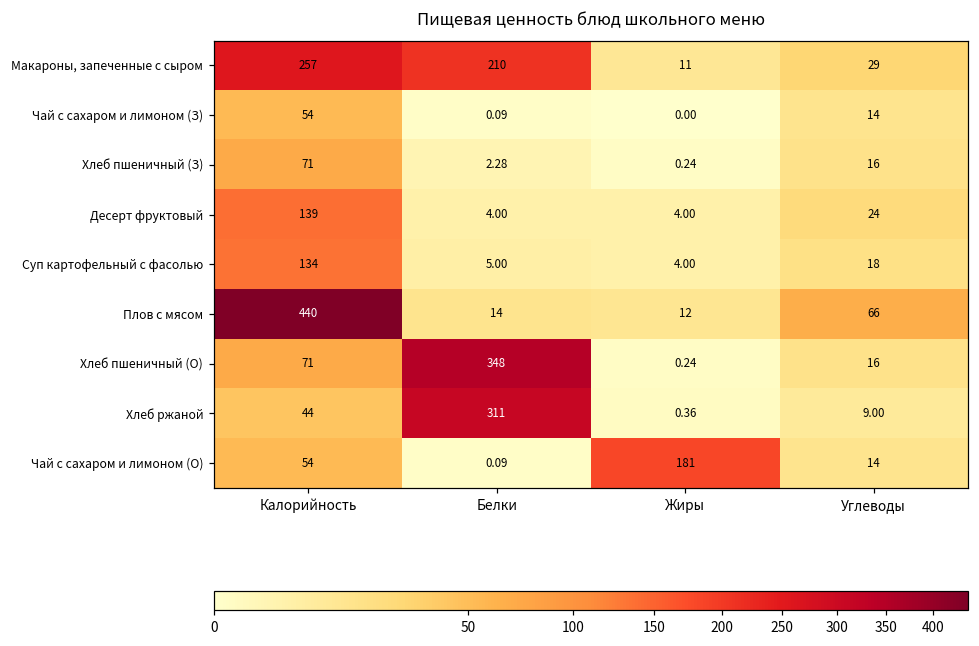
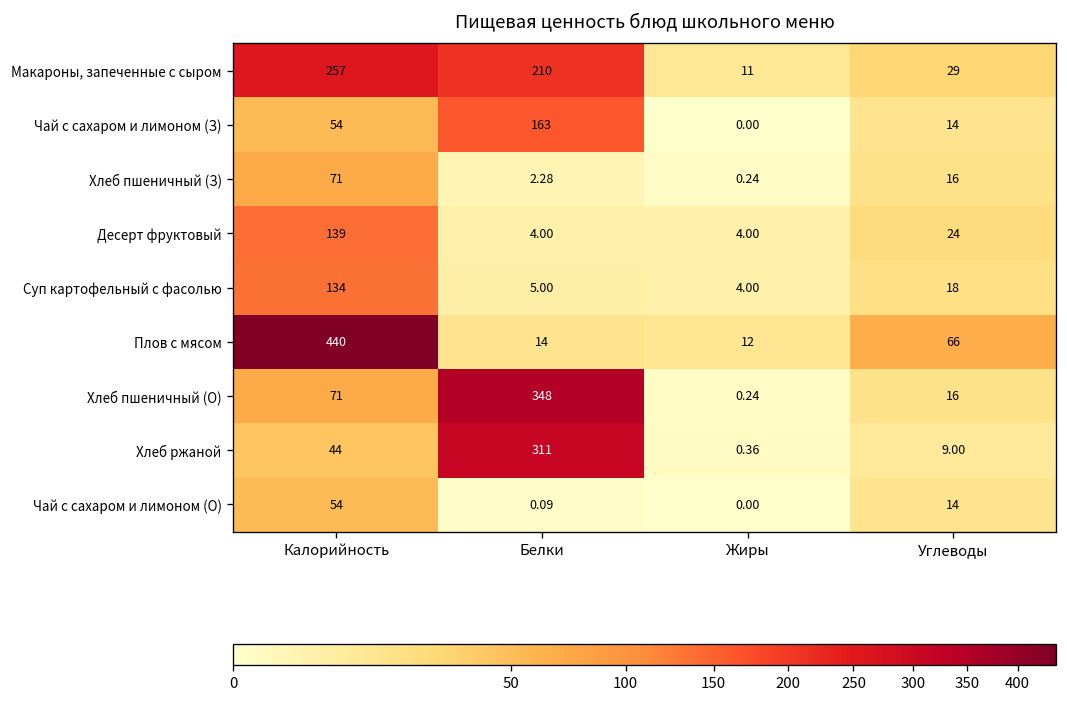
Чай с сахаром и лимоном (З), Белки: 0.09 -> 163
Чай с сахаром и лимоном (О), Жиры: 181 -> 0.00
